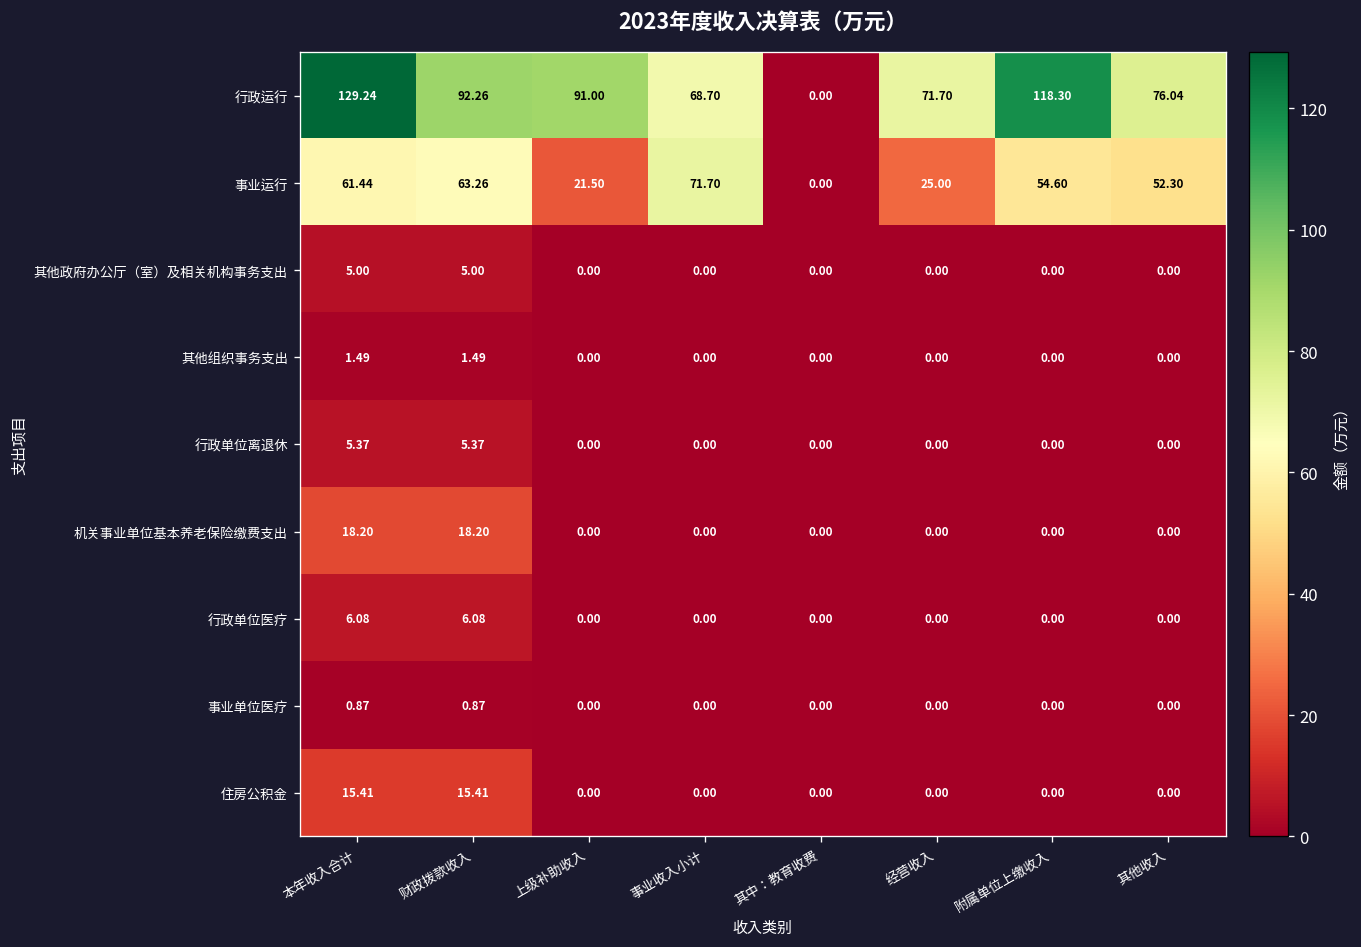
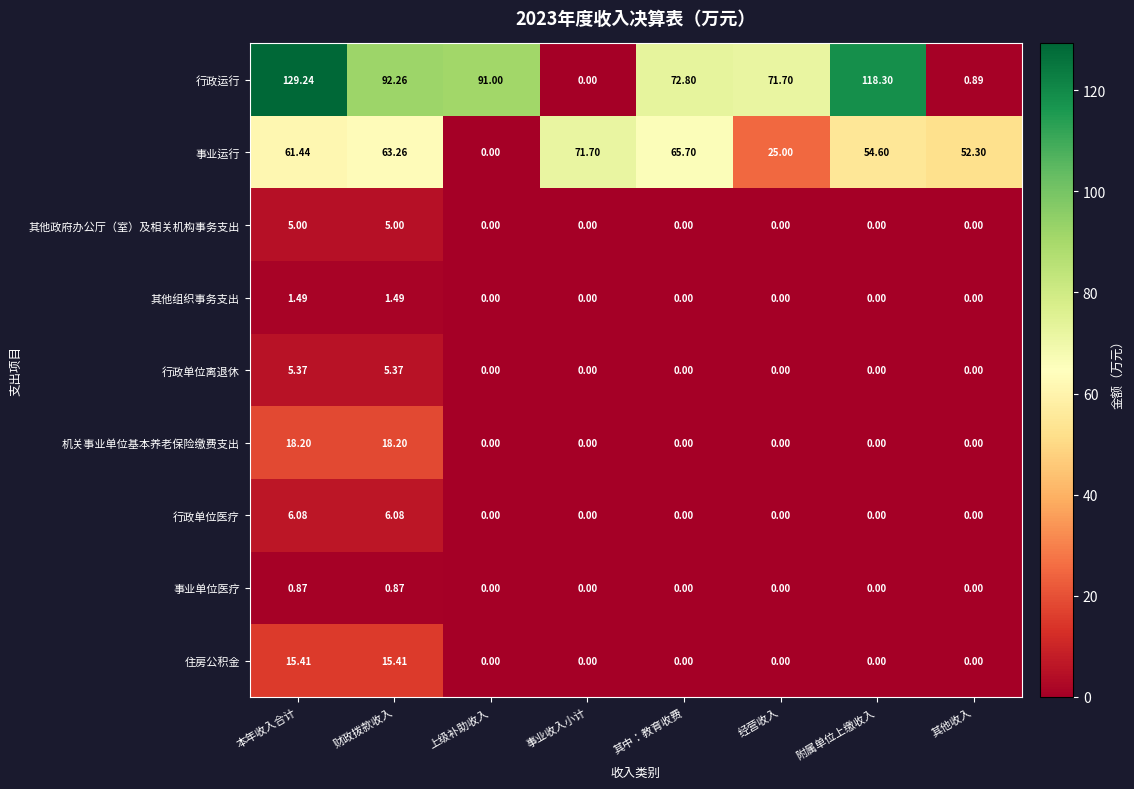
行政运行, 事业收入小计: 68.70 -> 0.00
行政运行, 其中：教育收费: 0.00 -> 72.80
行政运行, 其他收入: 76.04 -> 0.89
事业运行, 上级补助收入: 21.50 -> 0.00
事业运行, 其中：教育收费: 0.00 -> 65.70
